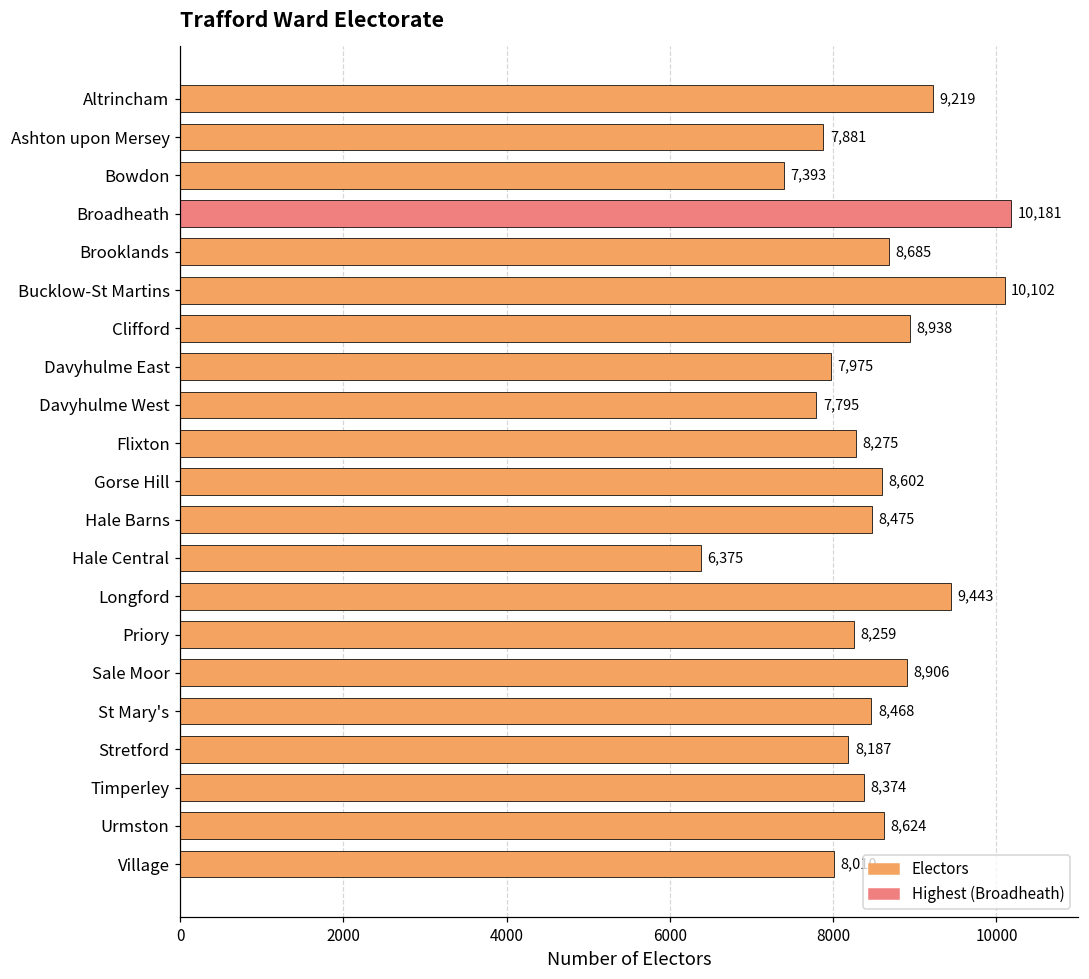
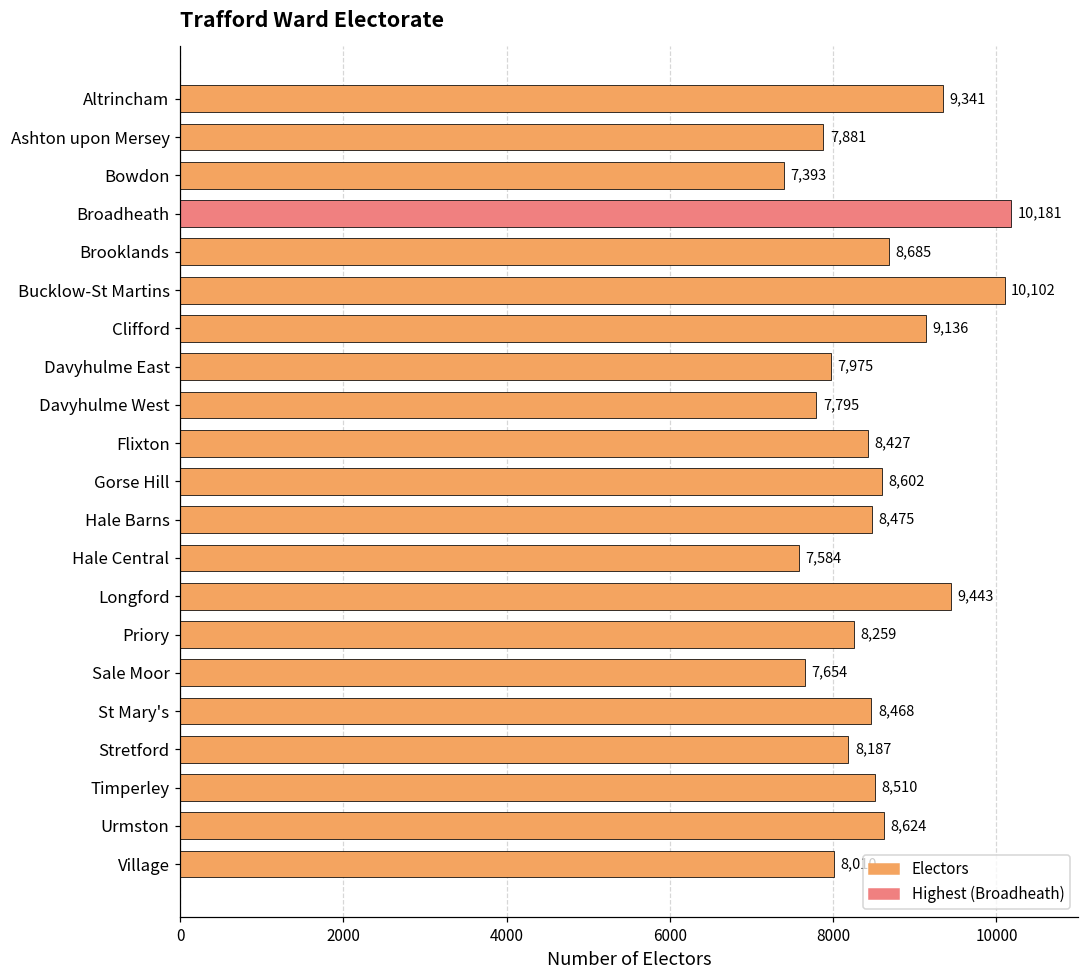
Altrincham: 9,219 -> 9,341
Clifford: 8,938 -> 9,136
Flixton: 8,275 -> 8,427
Hale Central: 6,375 -> 7,584
Sale Moor: 8,906 -> 7,654
Timperley: 8,374 -> 8,510
